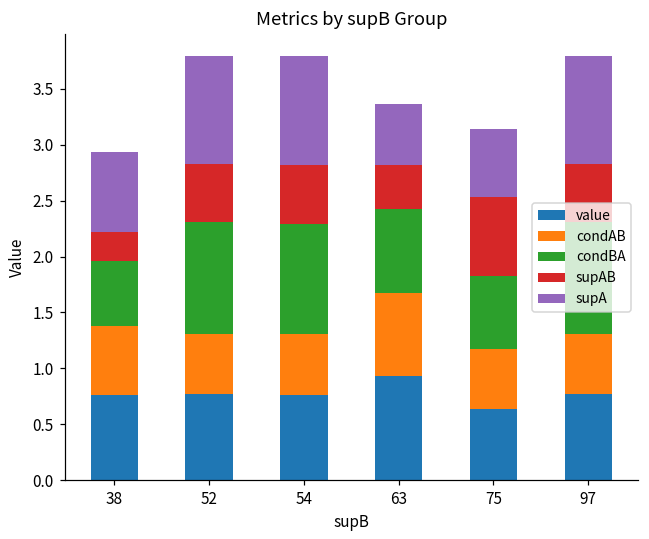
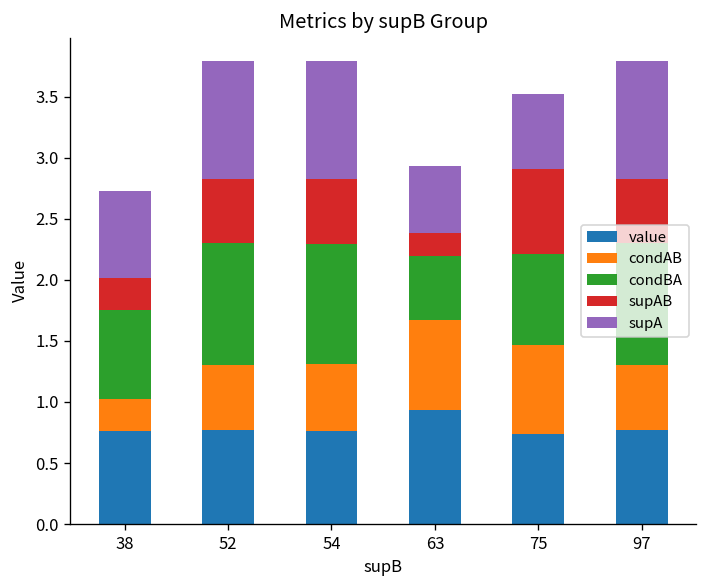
condAB, 38: 0.61 -> 0.26
condBA, 38: 0.59 -> 0.73
condBA, 63: 0.75 -> 0.52
supAB, 63: 0.39 -> 0.19
value, 75: 0.64 -> 0.74
condAB, 75: 0.53 -> 0.73
condBA, 75: 0.66 -> 0.74
